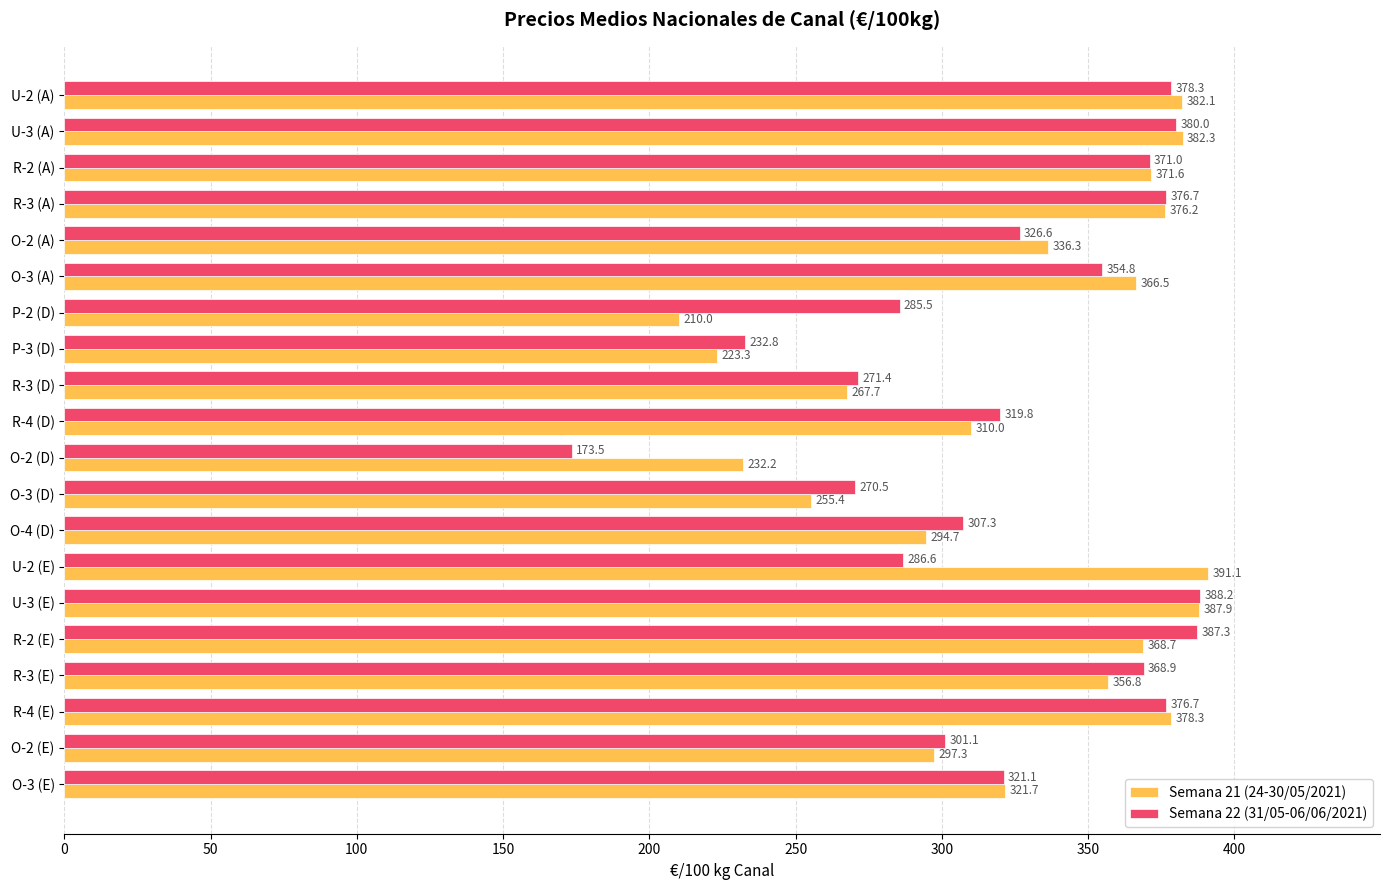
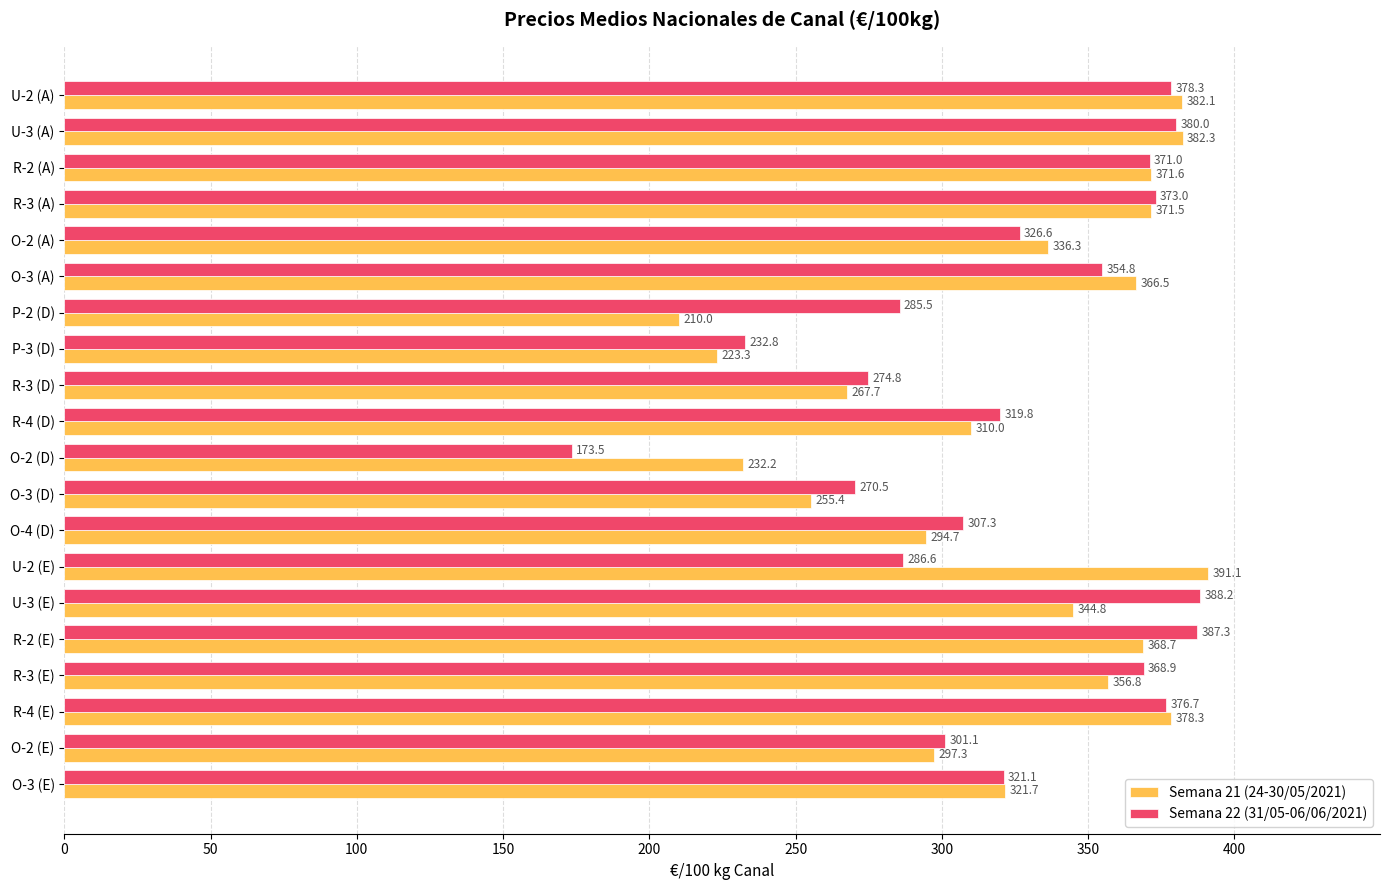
Semana 22 (31/05-06/06/2021), R-3 (A): 376.7 -> 373.0
Semana 21 (24-30/05/2021), R-3 (A): 376.2 -> 371.5
Semana 22 (31/05-06/06/2021), R-3 (D): 271.4 -> 274.8
Semana 21 (24-30/05/2021), U-3 (E): 387.9 -> 344.8
